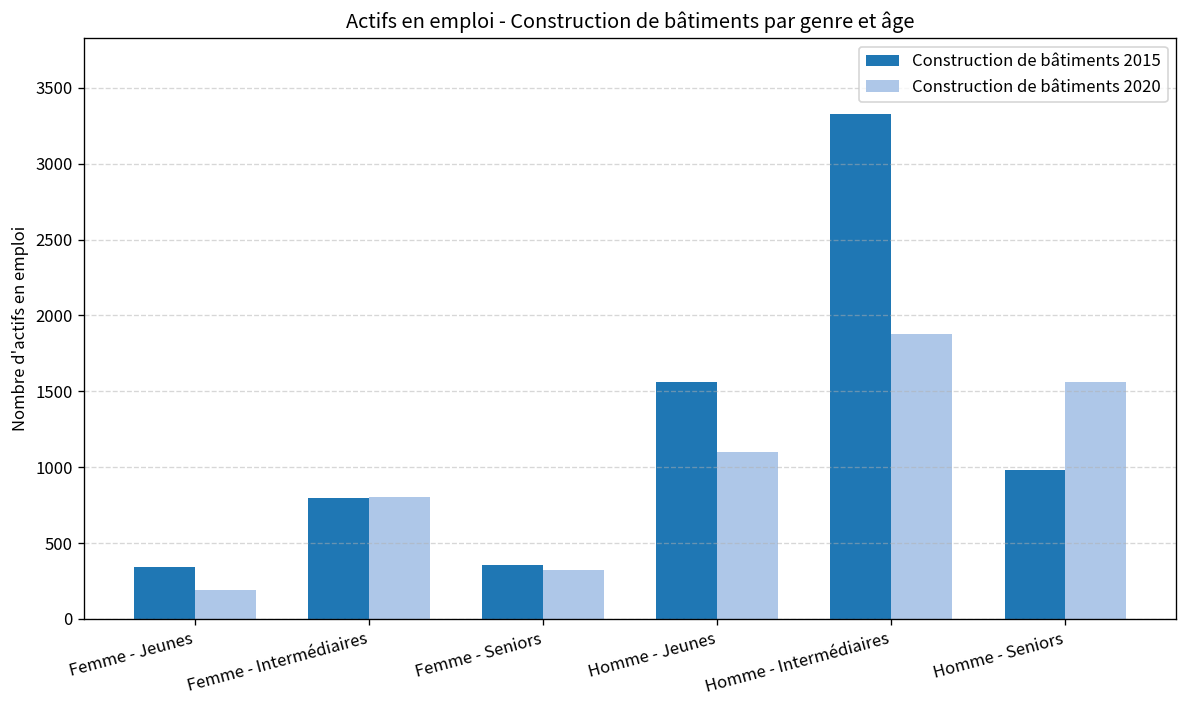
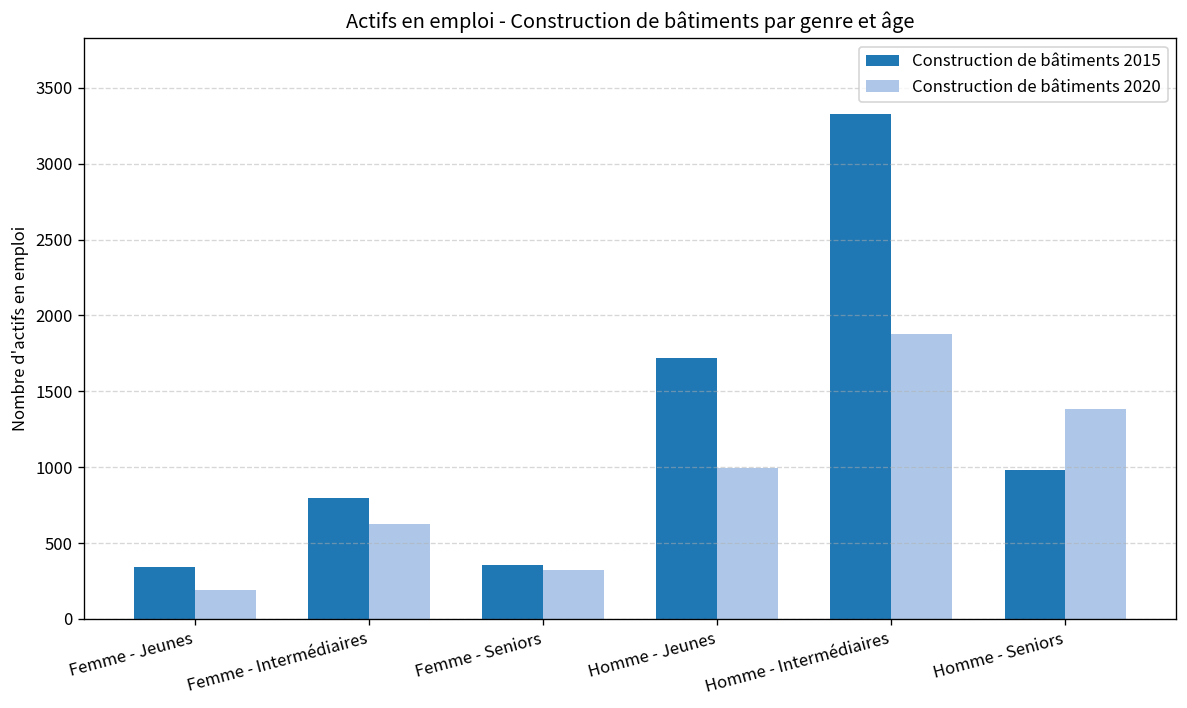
Construction de bâtiments 2020, Femme - Intermédiaires: 800 -> 630
Construction de bâtiments 2015, Homme - Jeunes: 1560 -> 1720
Construction de bâtiments 2020, Homme - Jeunes: 1100 -> 1000
Construction de bâtiments 2020, Homme - Seniors: 1560 -> 1390
